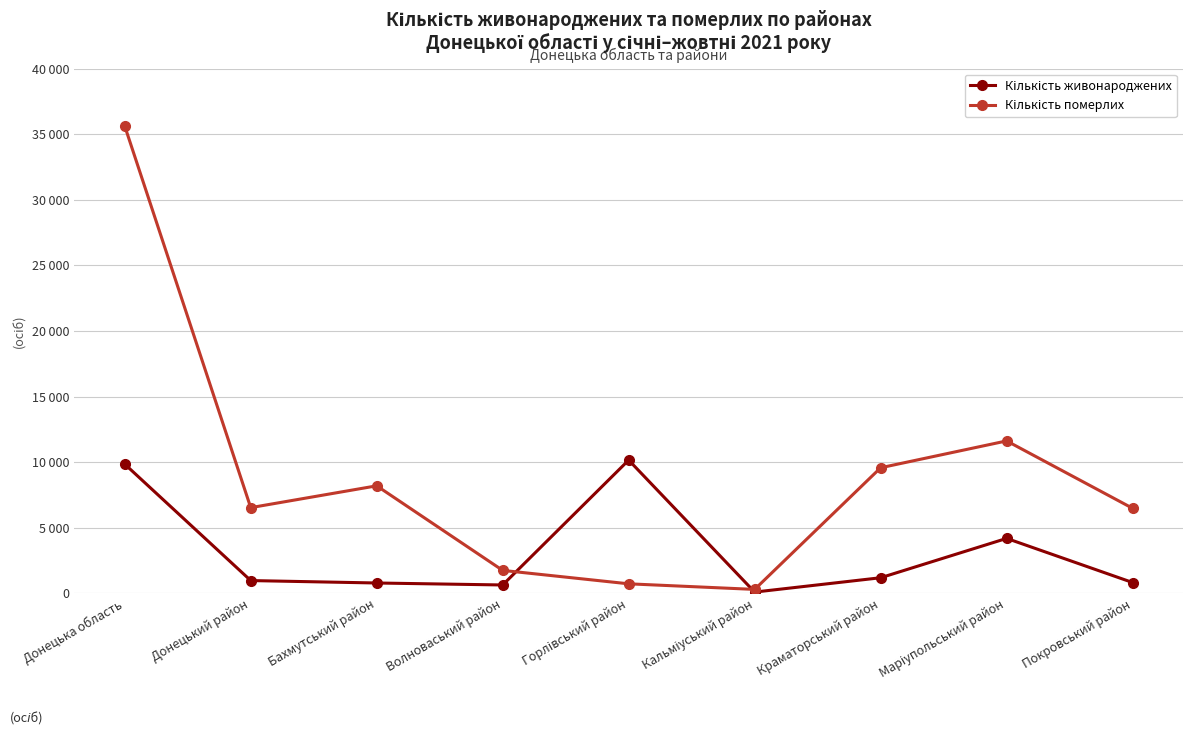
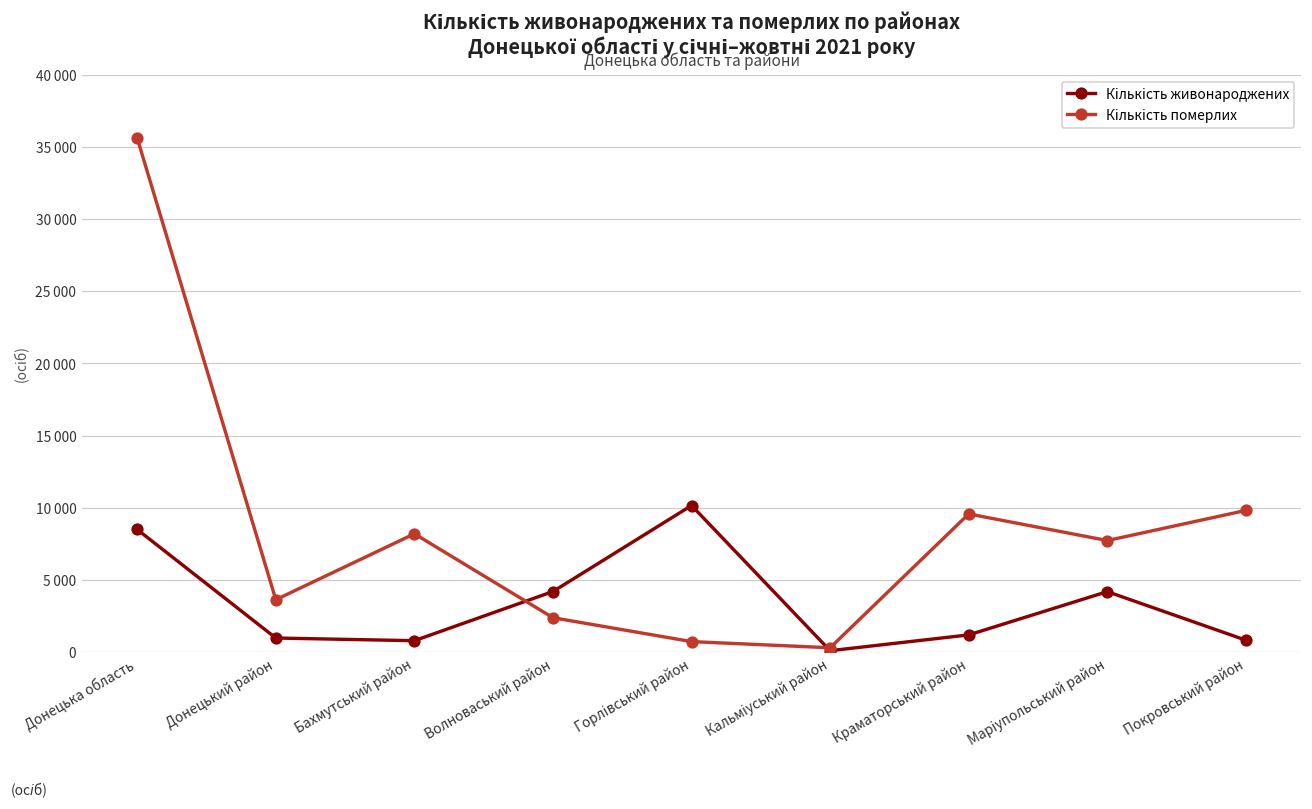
Кількість живонароджених, Донецька область: 9800 -> 8500
Кількість померлих, Донецький район: 6500 -> 3600
Кількість живонароджених, Волноваський район: 600 -> 4200
Кількість померлих, Волноваський район: 1700 -> 2400
Кількість померлих, Маріупольський район: 11600 -> 7700
Кількість померлих, Покровський район: 6500 -> 9800
